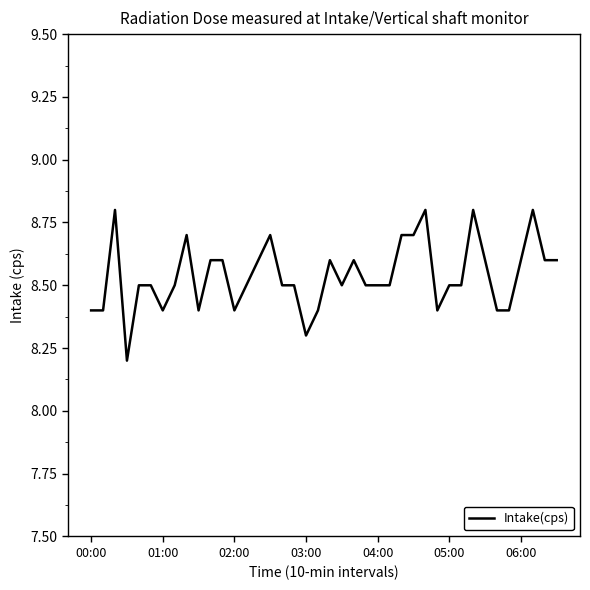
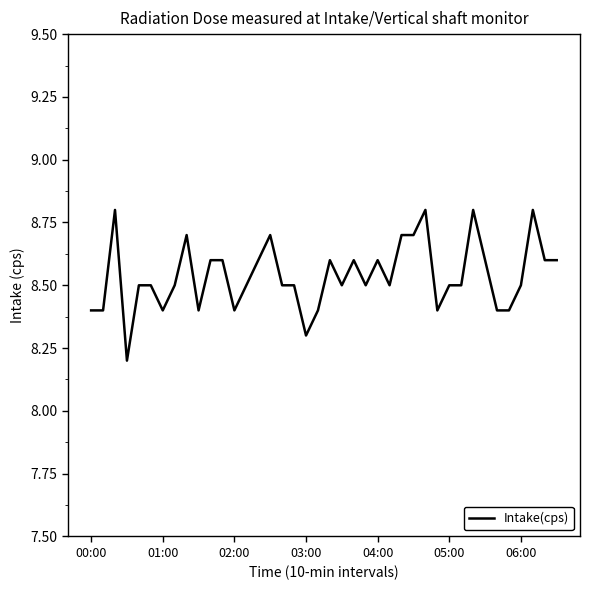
04:00: 8.5 -> 8.6
06:00: 8.6 -> 8.5
